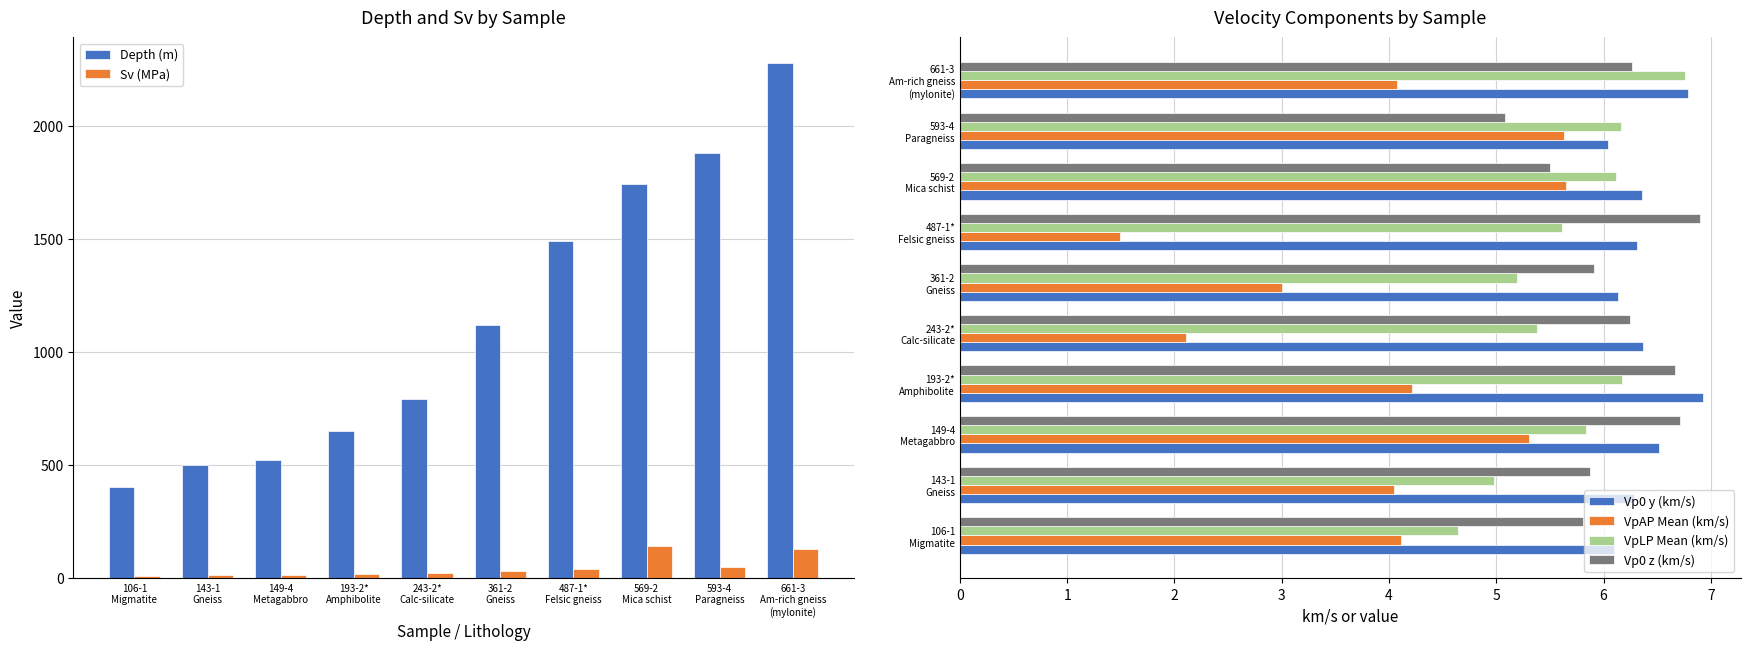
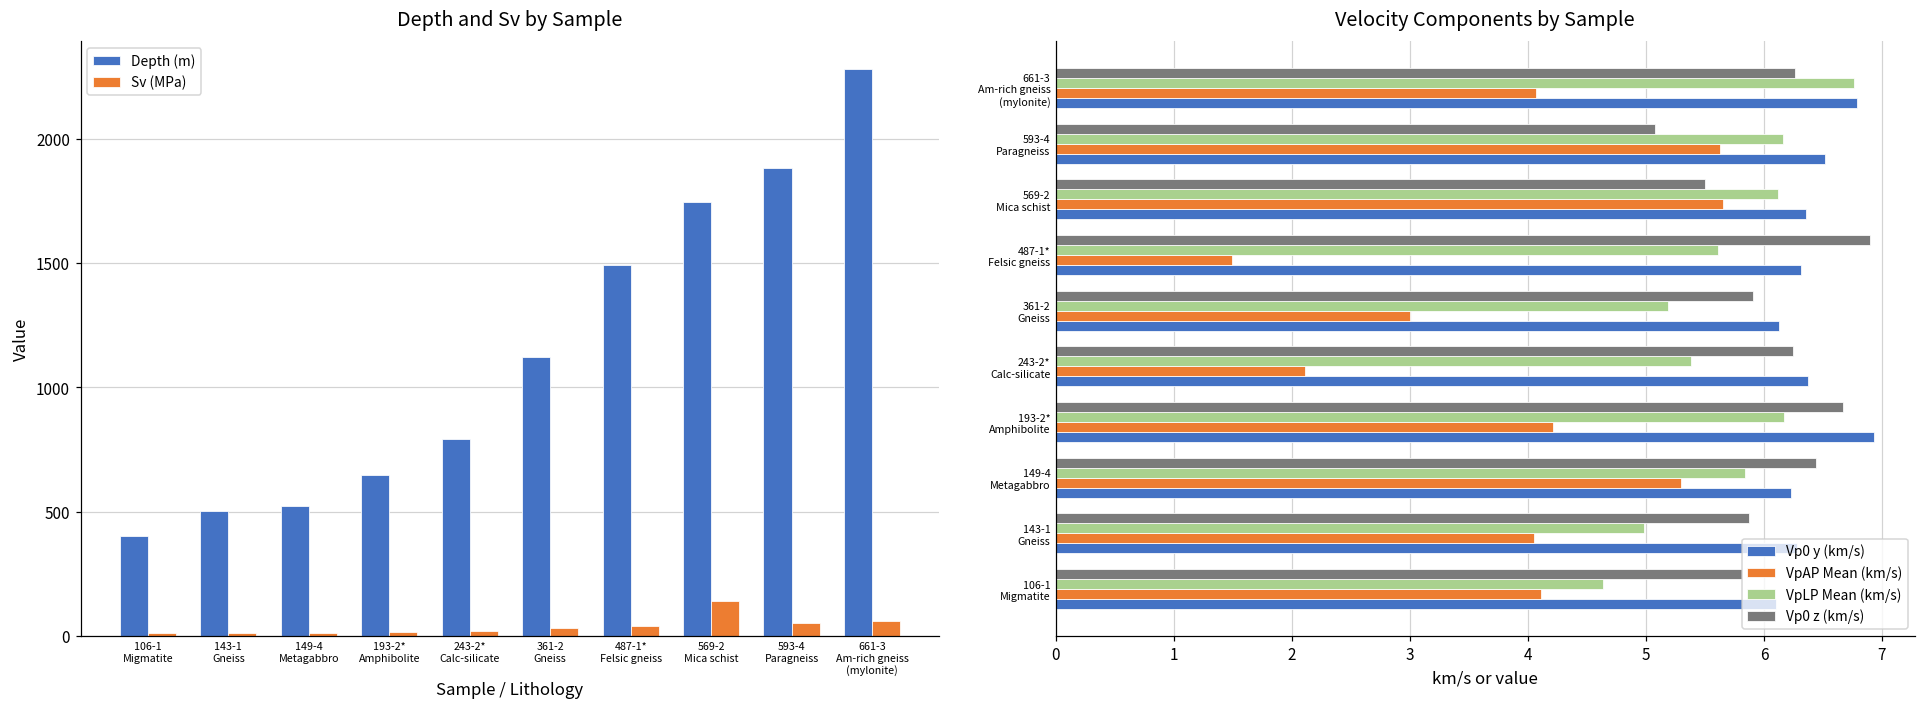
Depth and Sv by Sample, Sv (MPa), 661-3 Am-rich gneiss (mylonite): 130 -> 60
Velocity Components by Sample, Vp0 y (km/s), 593-4 Paragneiss: 6.04 -> 6.52
Velocity Components by Sample, Vp0 z (km/s), 149-4 Metagabbro: 6.71 -> 6.44
Velocity Components by Sample, Vp0 y (km/s), 149-4 Metagabbro: 6.52 -> 6.23
